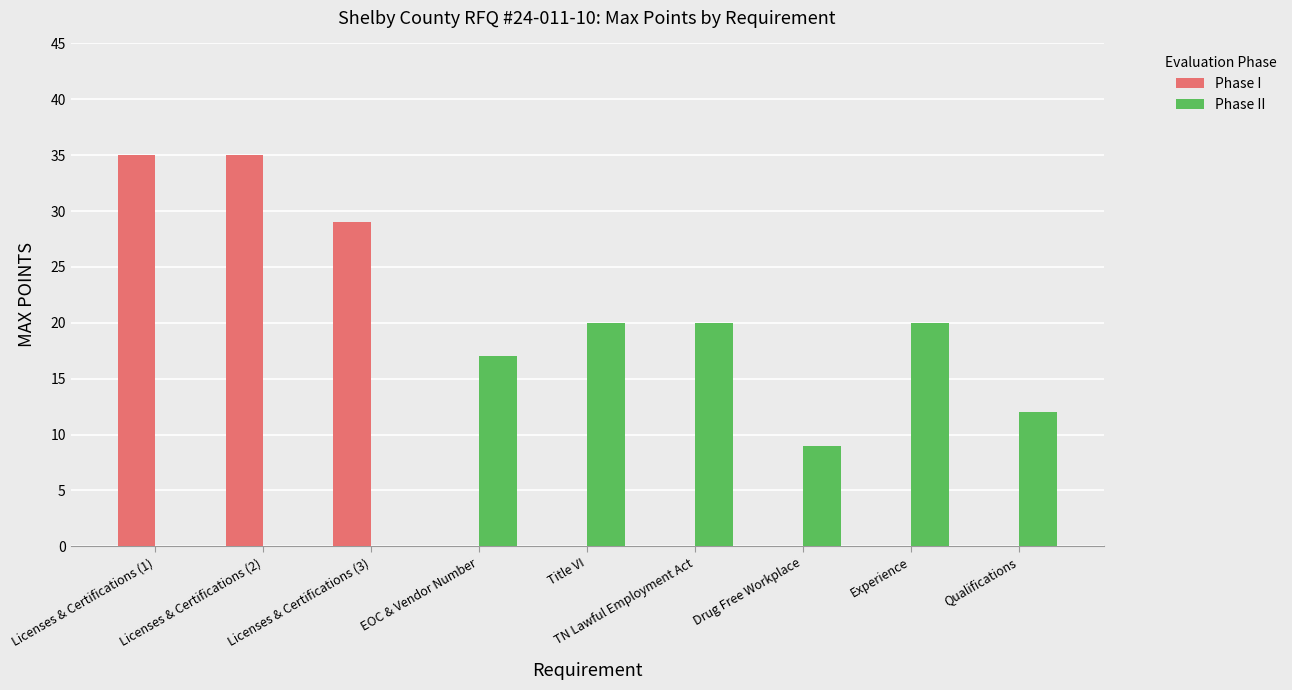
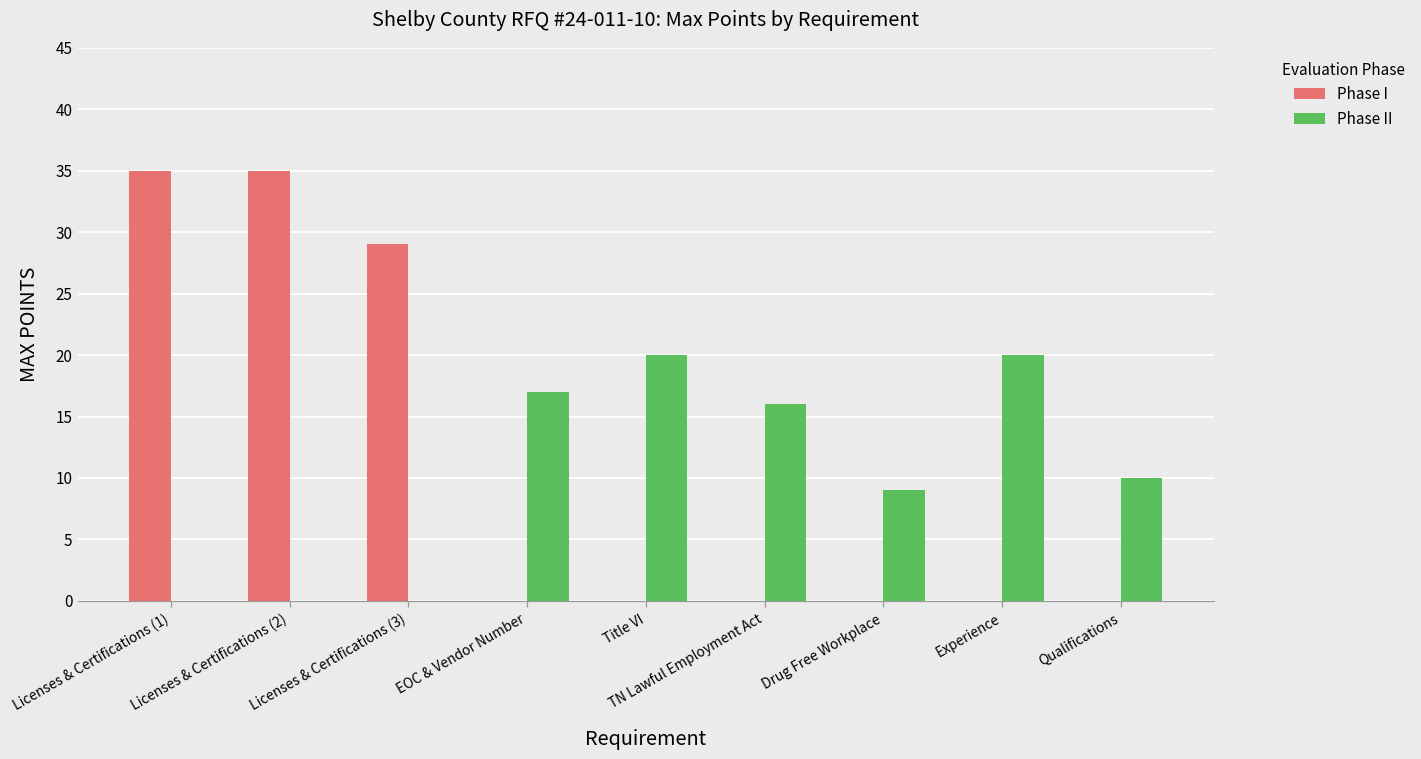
Phase II, TN Lawful Employment Act: 20 -> 16
Phase II, Qualifications: 12 -> 10
